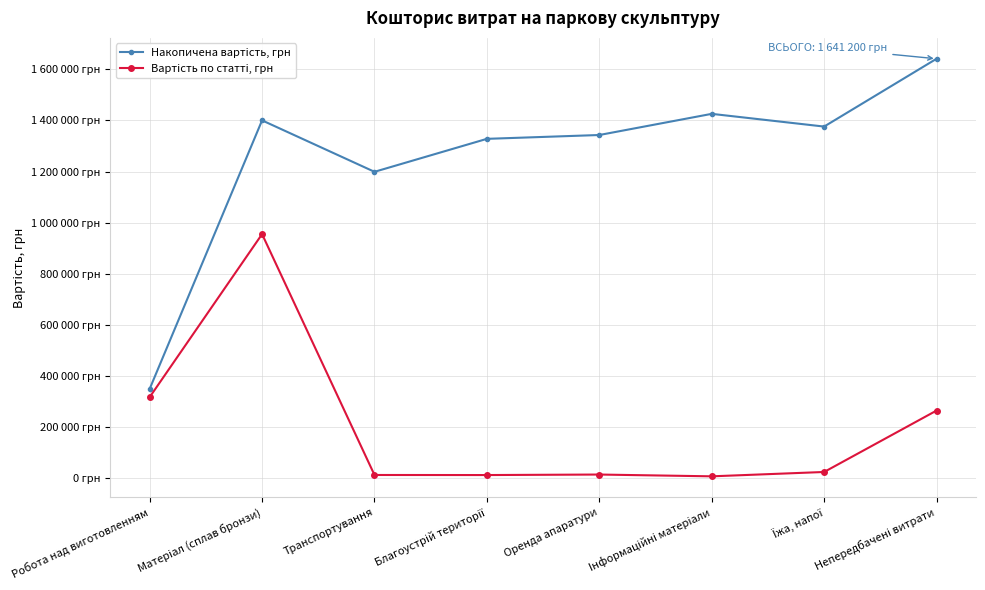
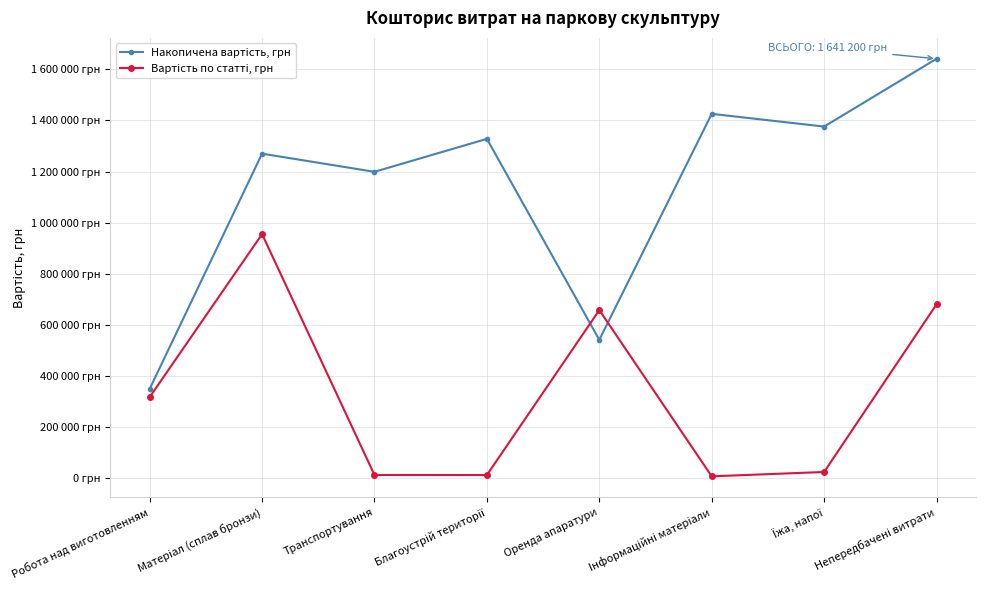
Накопичена вартість, грн, Матеріал (сплав бронзи): 1400000 грн -> 1270000 грн
Накопичена вартість, грн, Оренда апаратури: 1340000 грн -> 540000 грн
Вартість по статті, грн, Оренда апаратури: 20000 грн -> 660000 грн
Вартість по статті, грн, Непередбачені витрати: 270000 грн -> 680000 грн
